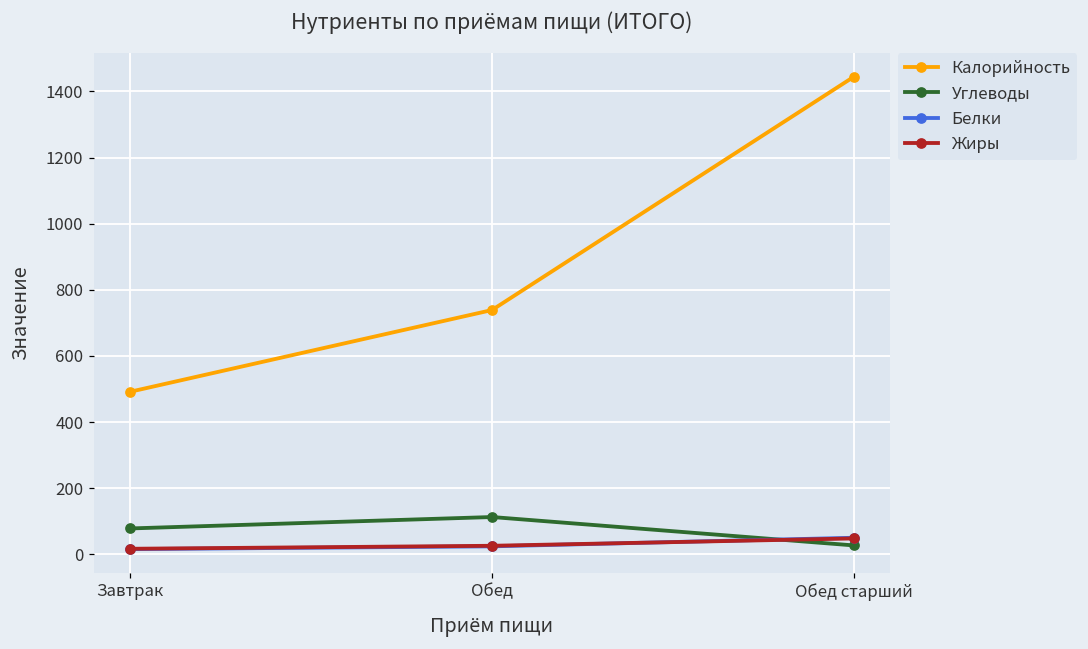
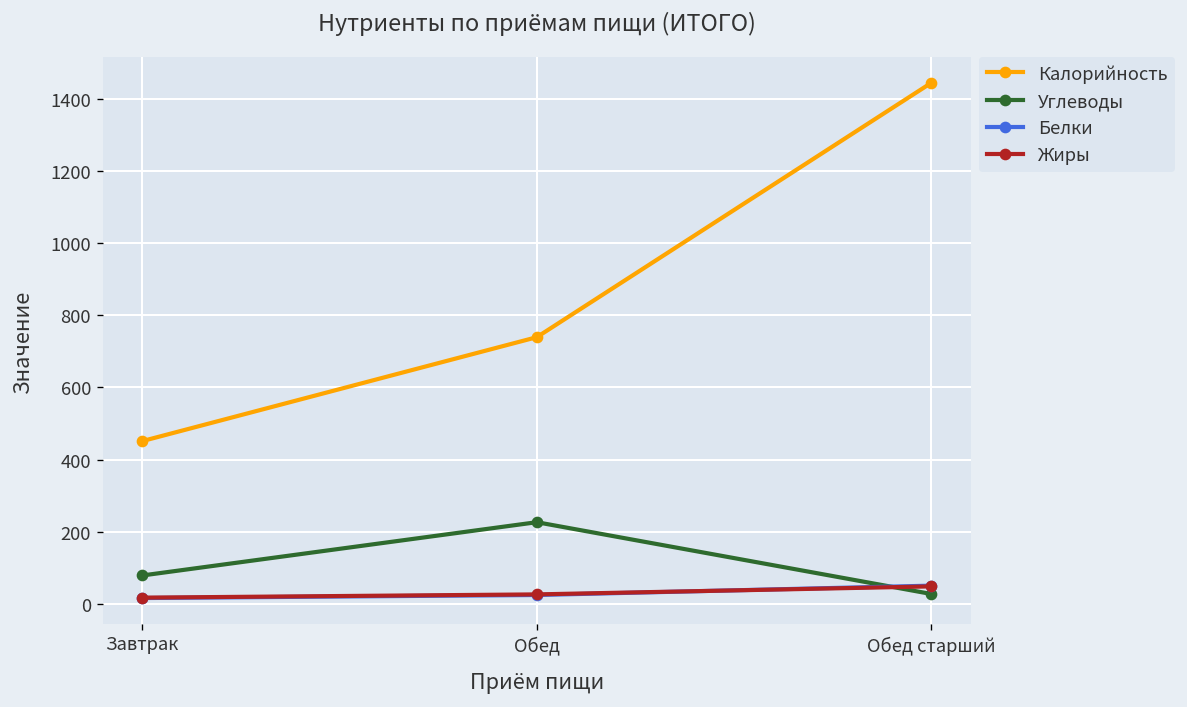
Калорийность, Завтрак: 490 -> 450
Углеводы, Обед: 110 -> 230
